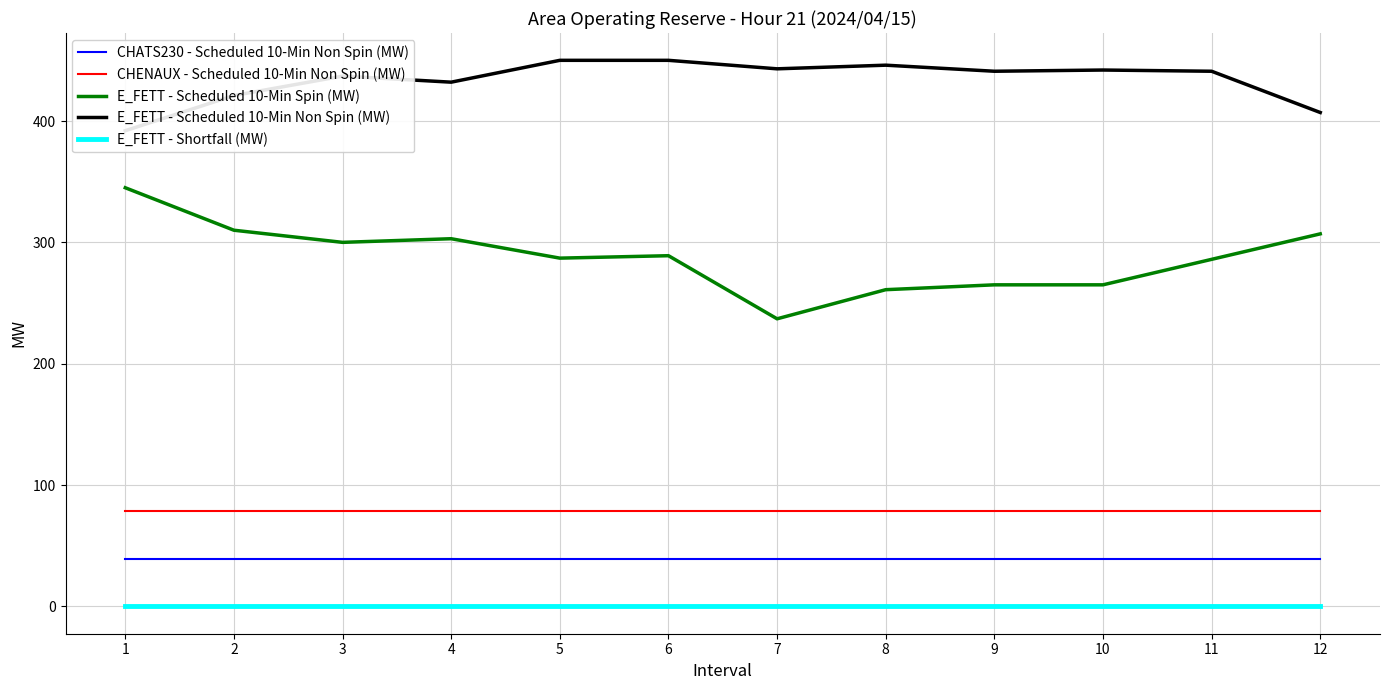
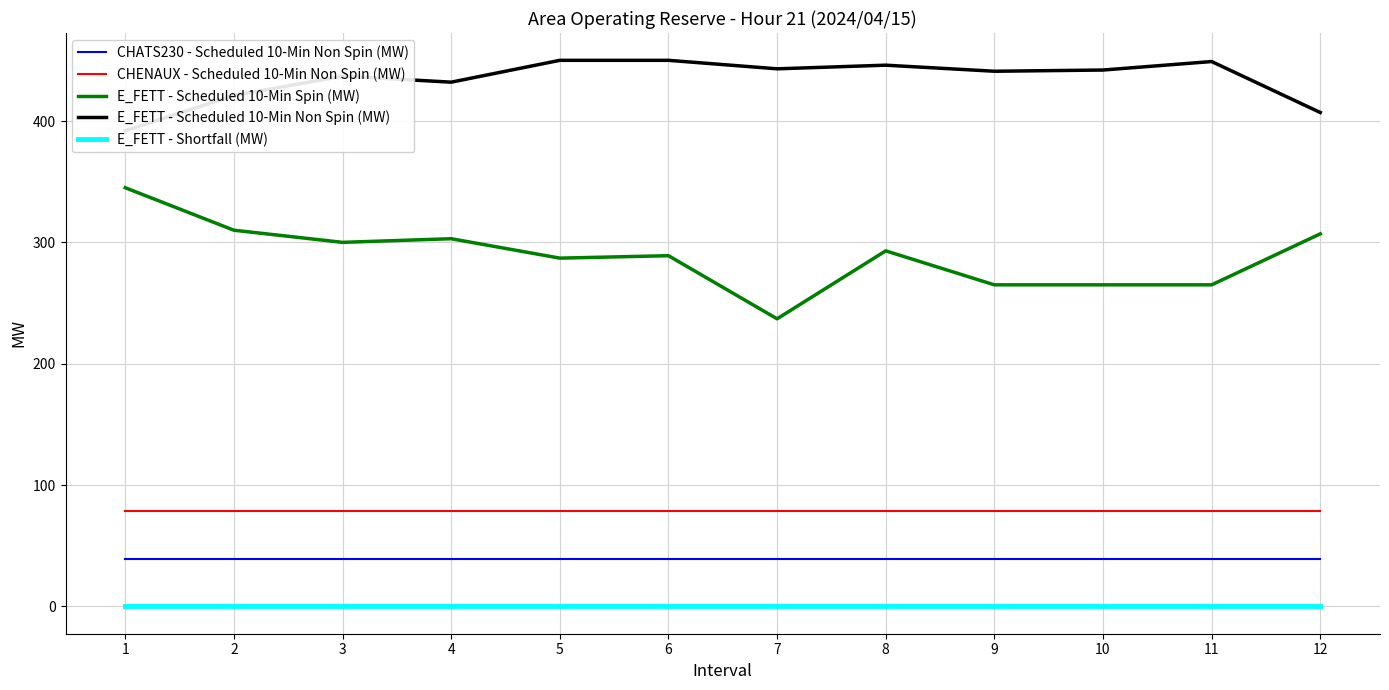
E_FETT - Scheduled 10-Min Spin (MW), 8: 261 -> 293
E_FETT - Scheduled 10-Min Spin (MW), 11: 286 -> 265
E_FETT - Scheduled 10-Min Non Spin (MW), 11: 441 -> 449
